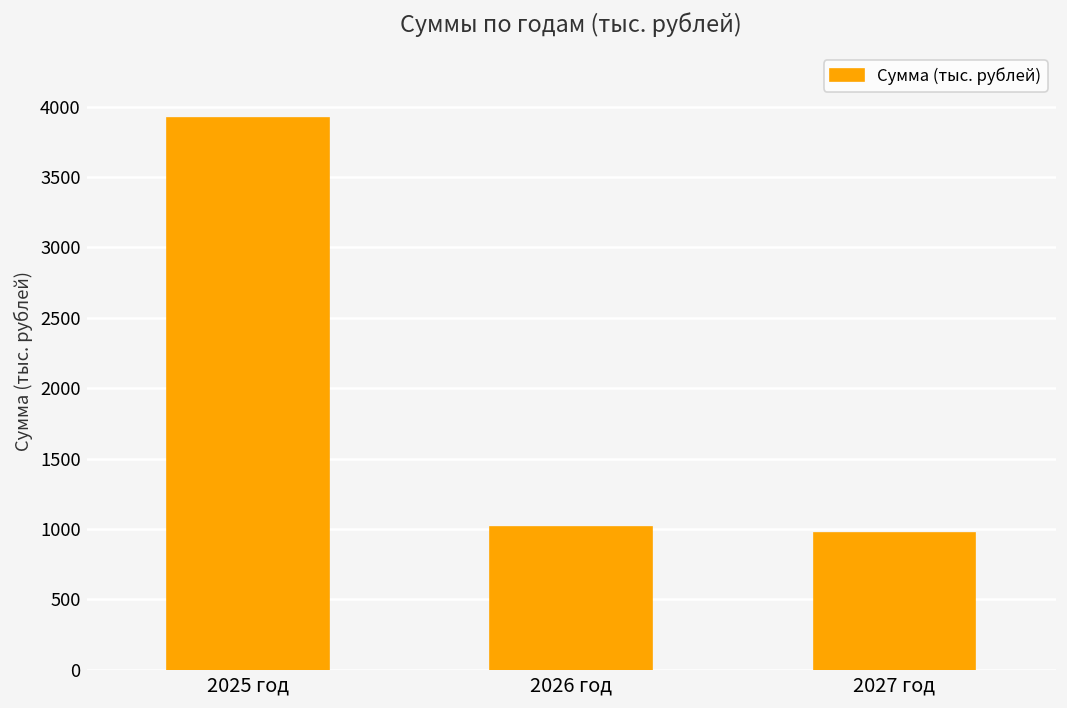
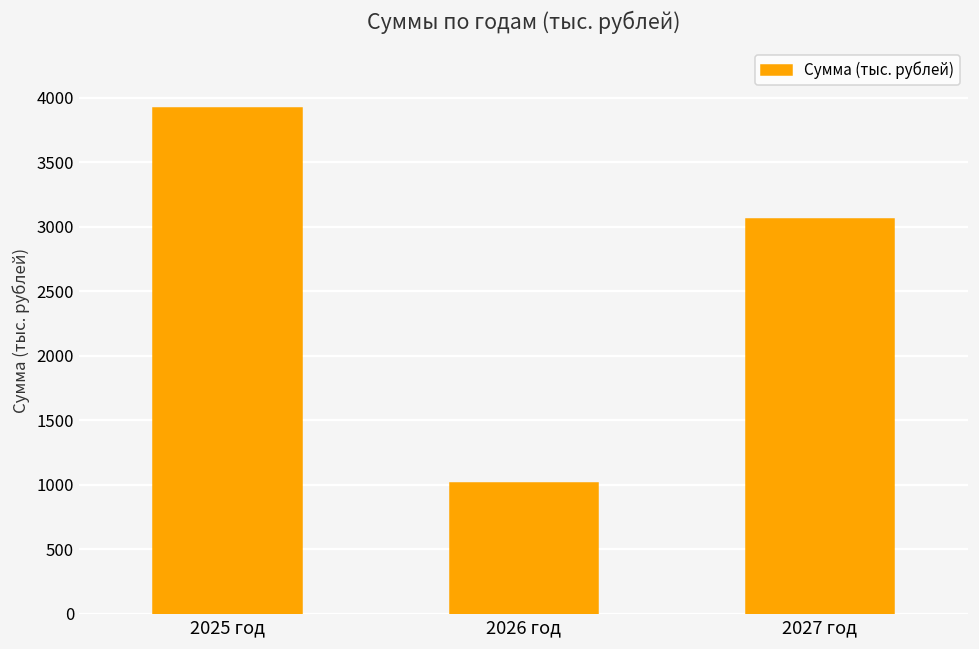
2027 год: 970 -> 3060
